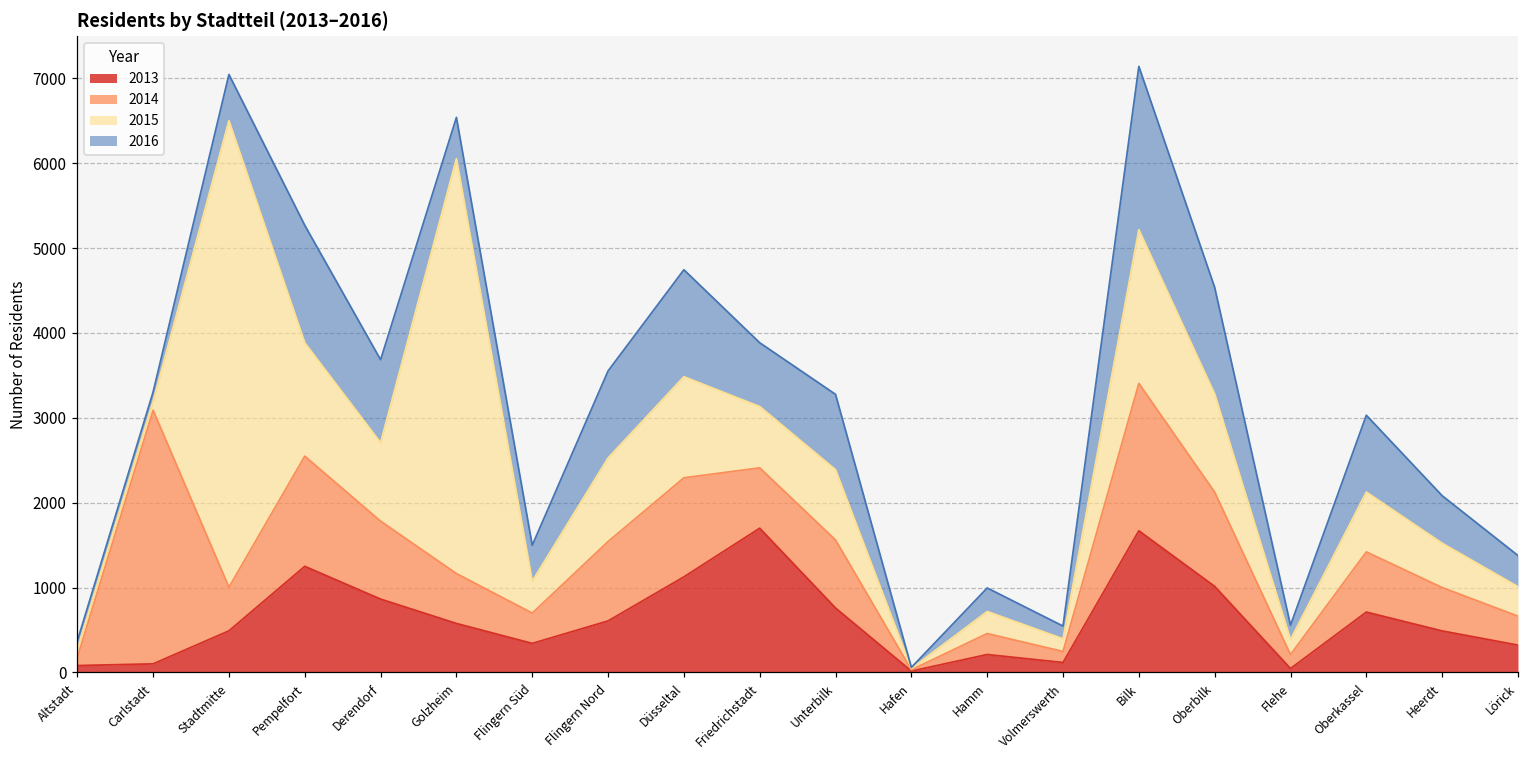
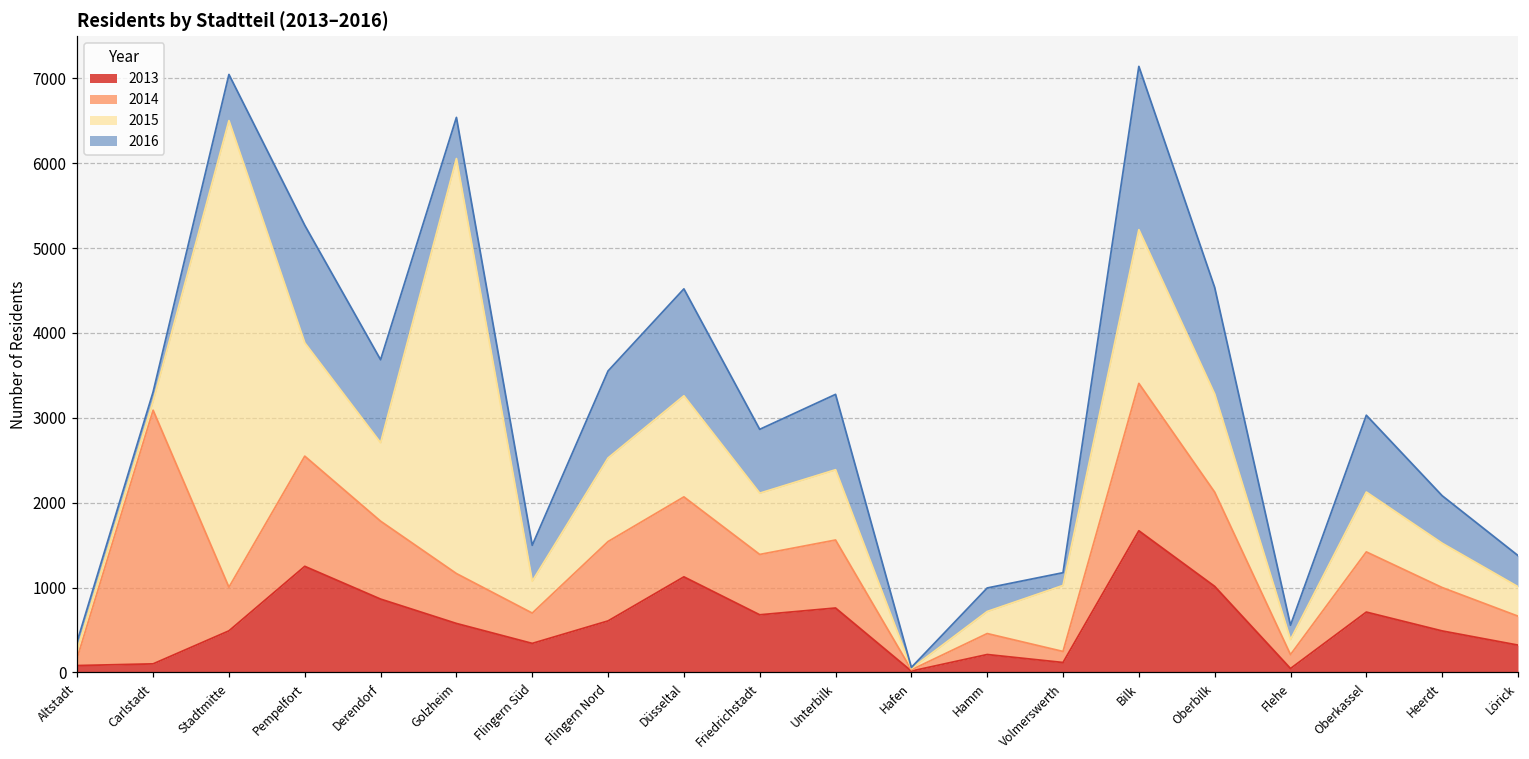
2014, Düsseltal: 1200 -> 900
2013, Friedrichstadt: 1700 -> 700
2015, Volmerswerth: 100 -> 800
